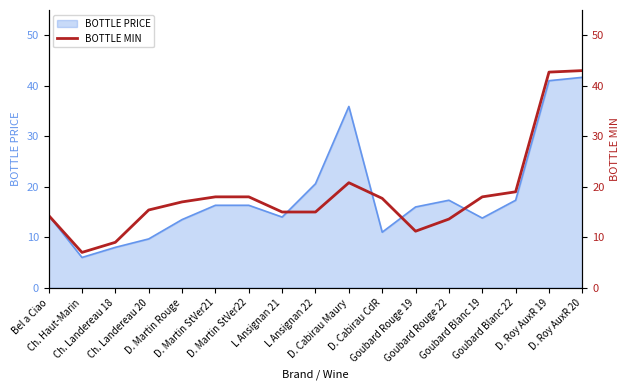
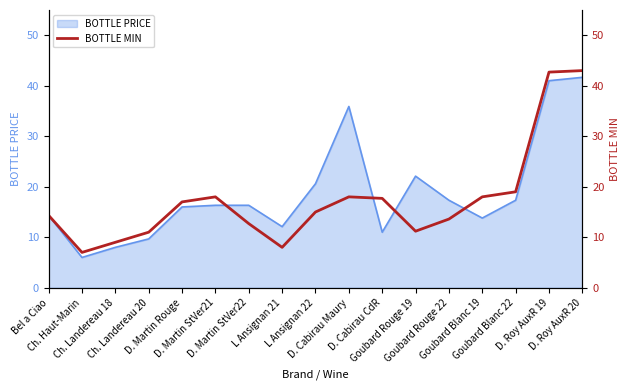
BOTTLE PRICE, D. Martin Rouge: 14 -> 16
BOTTLE PRICE, L Ansignan 21: 14 -> 12
BOTTLE PRICE, Goubard Rouge 19: 16 -> 22
BOTTLE MIN, Ch. Landereau 20: 15 -> 11
BOTTLE MIN, D. Martin StVer22: 18 -> 13
BOTTLE MIN, L Ansignan 21: 15 -> 8
BOTTLE MIN, D. Cabirau Maury: 21 -> 18
